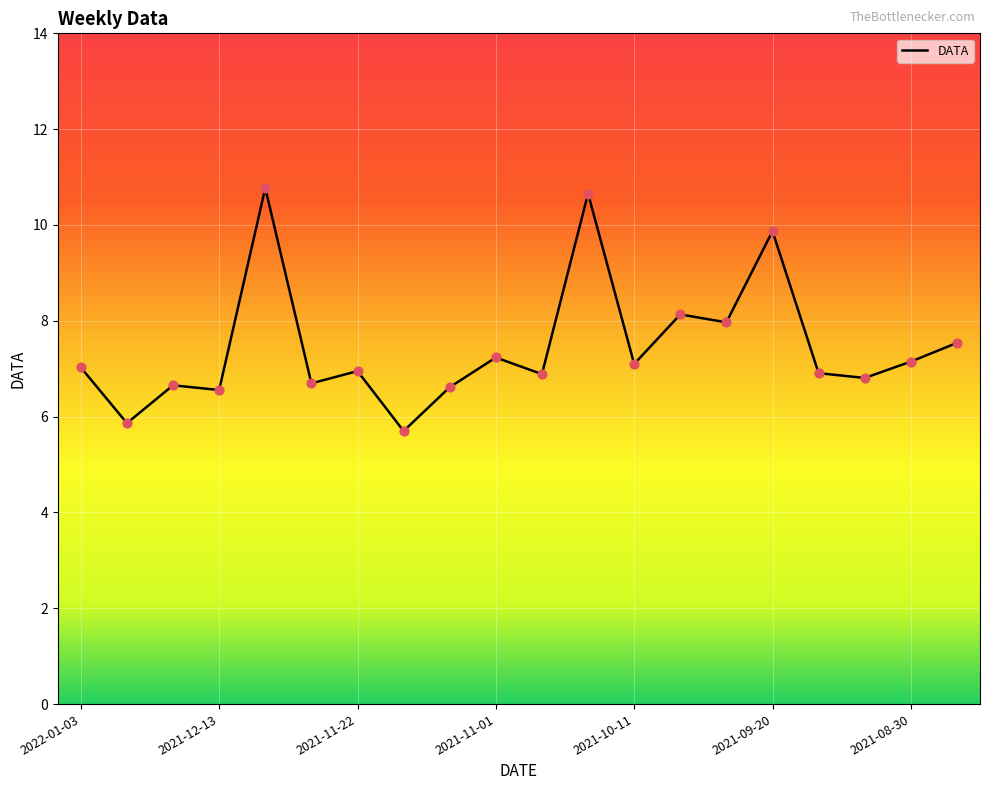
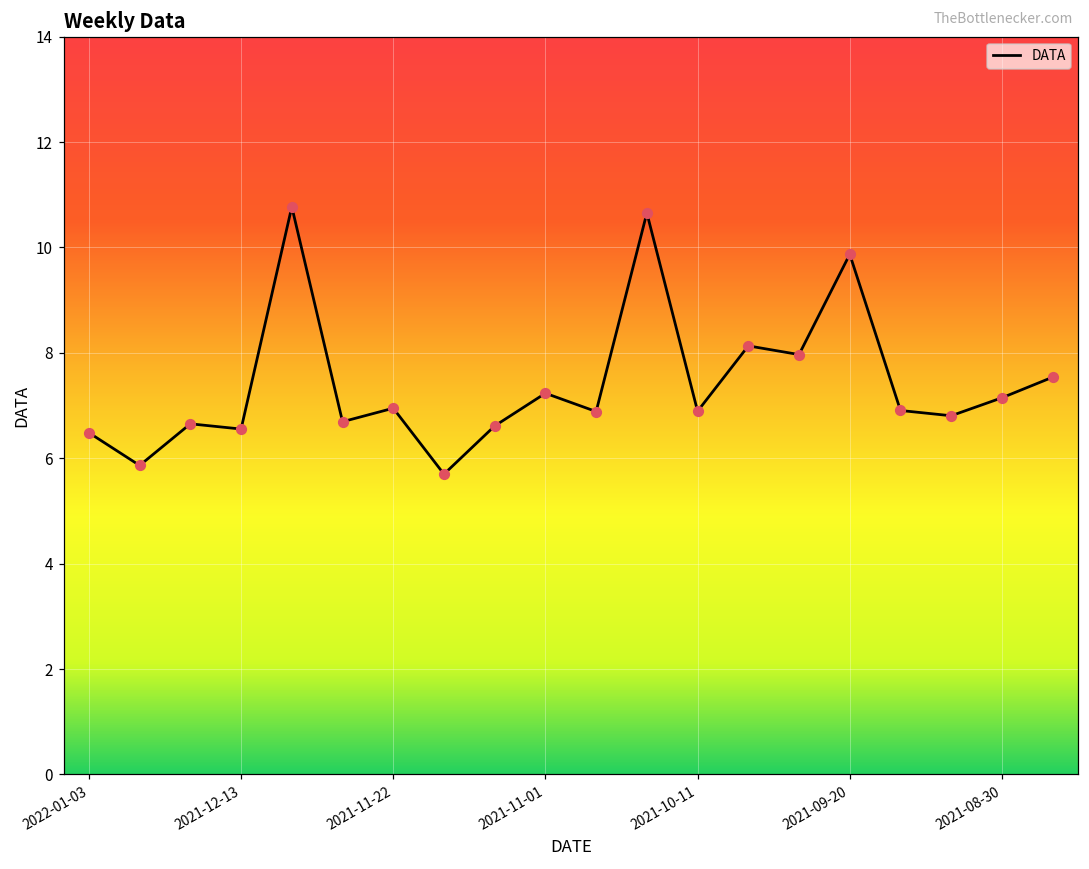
2022-01-03: 7.0 -> 6.5
2021-10-11: 7.1 -> 6.9
